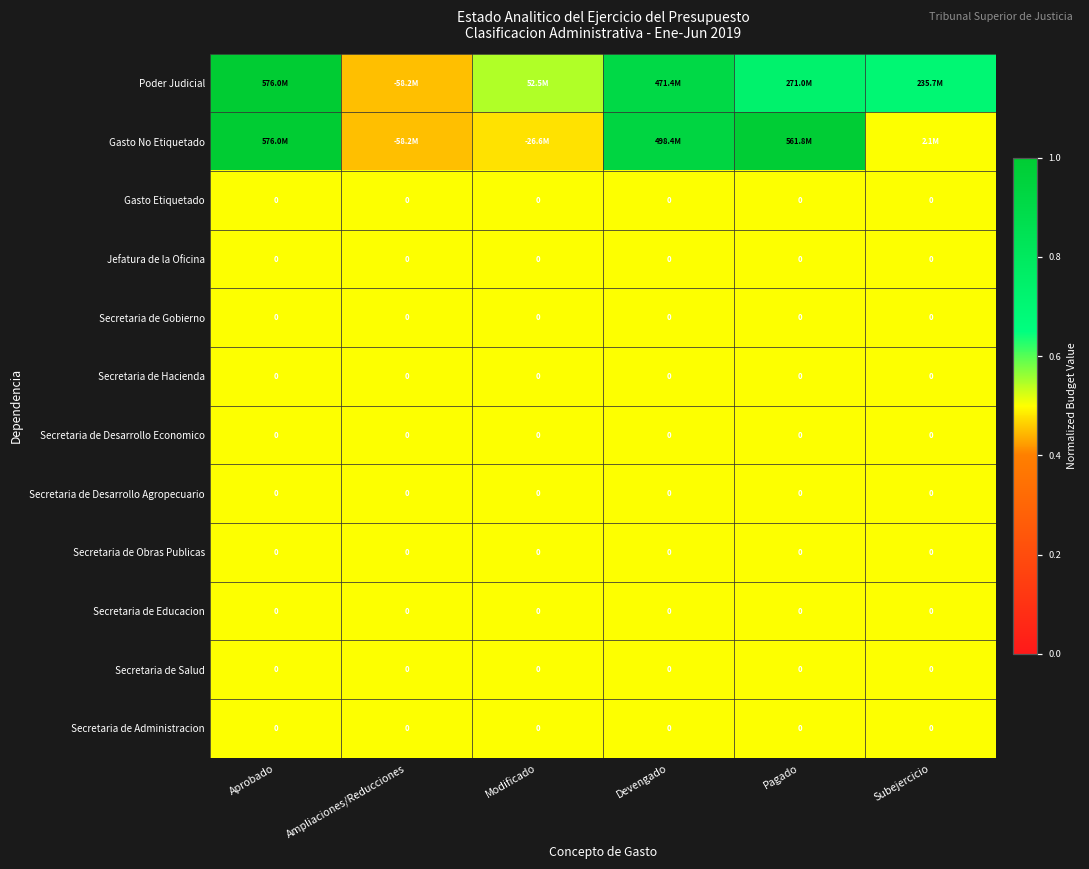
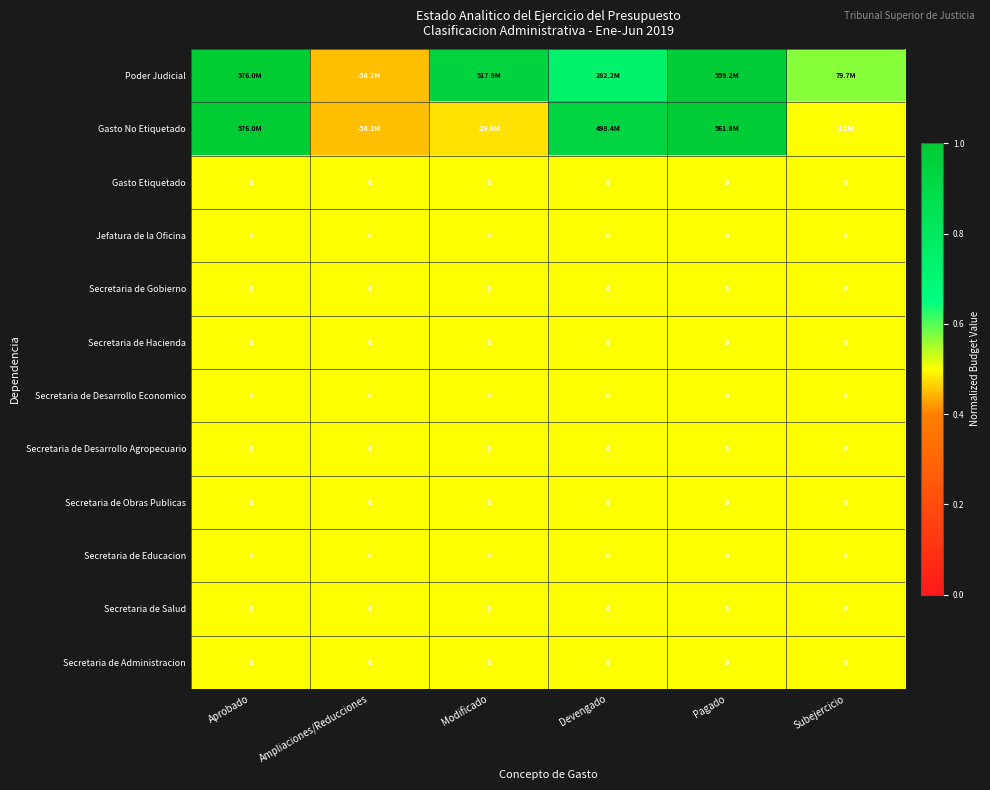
Poder Judicial, Modificado: 52.5M -> 517.9M
Poder Judicial, Devengado: 471.4M -> 282.2M
Poder Judicial, Pagado: 271.0M -> 559.2M
Poder Judicial, Subejercicio: 235.7M -> 79.7M
